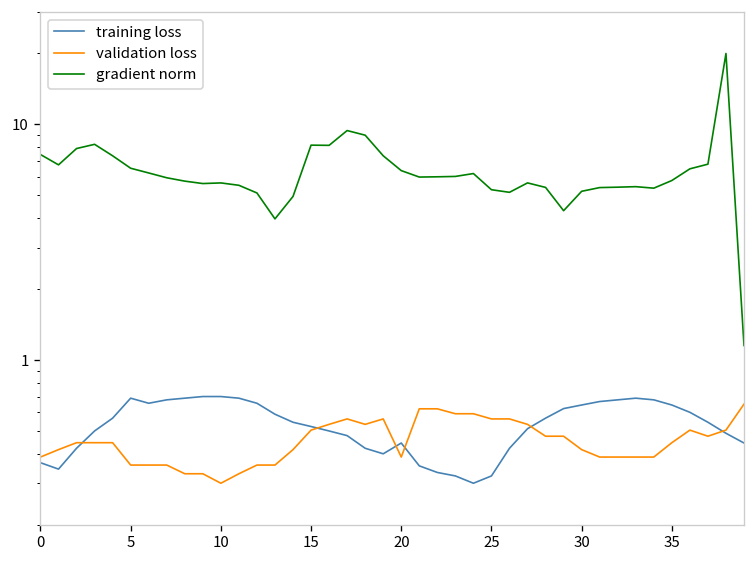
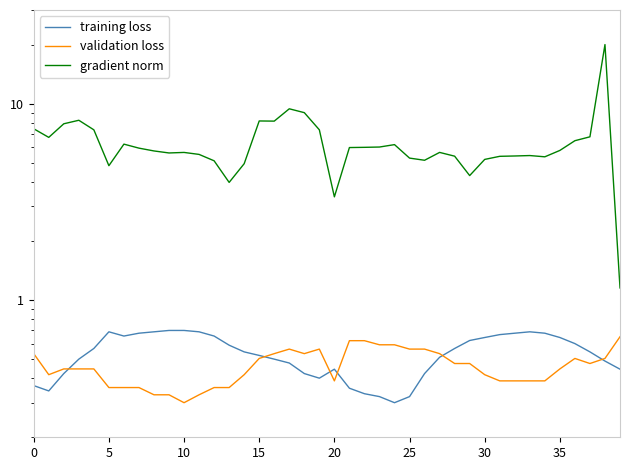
validation loss, 0: 0.39 -> 0.53
gradient norm, 5: 6.5 -> 4.8
gradient norm, 20: 6.4 -> 3.4
